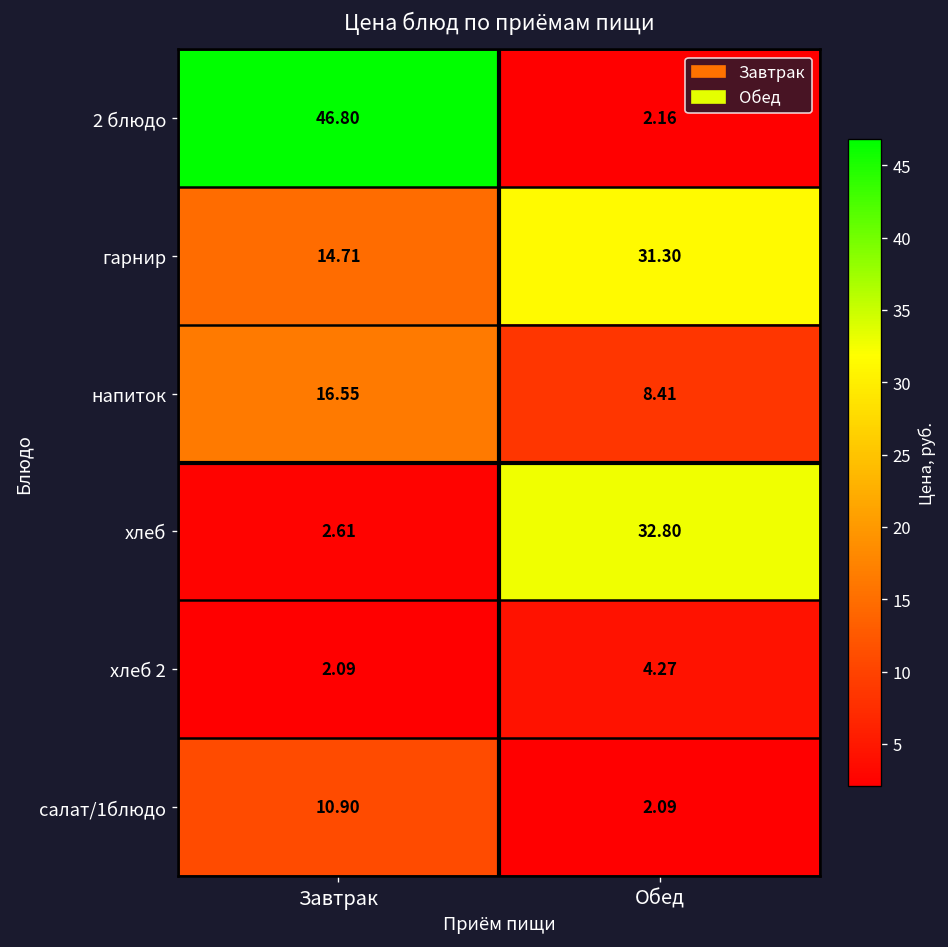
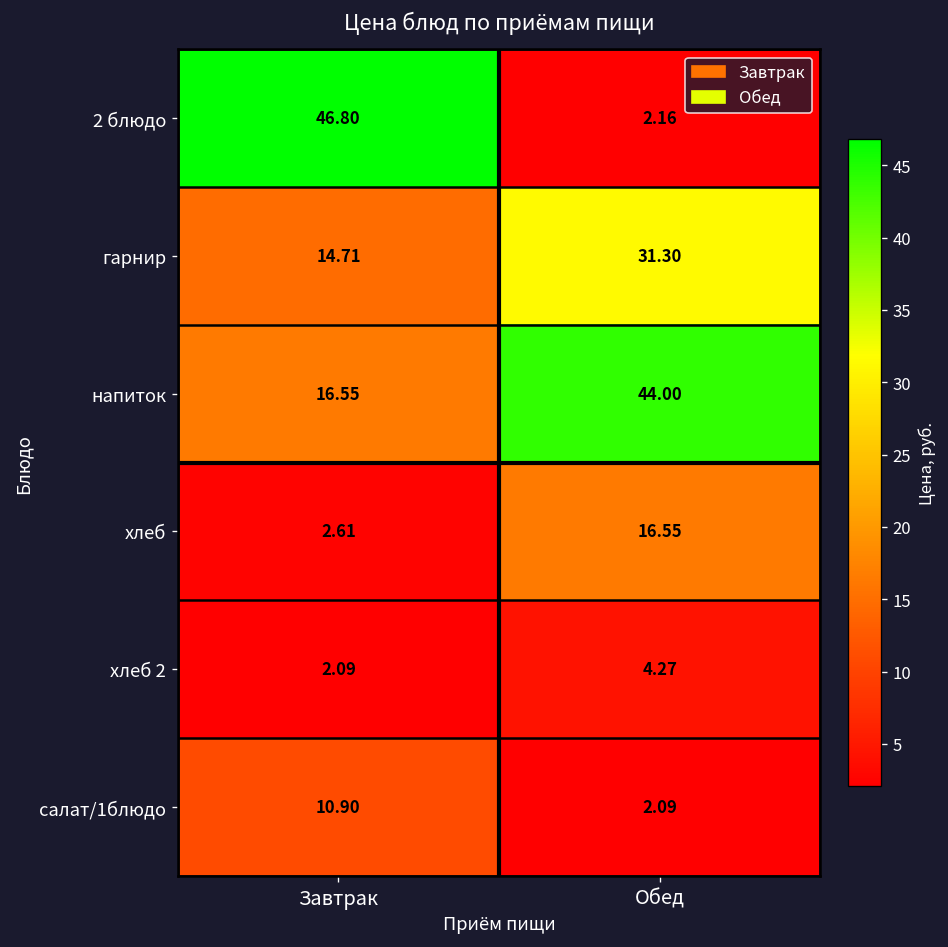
напиток, Обед: 8.41 -> 44.00
хлеб, Обед: 32.80 -> 16.55
